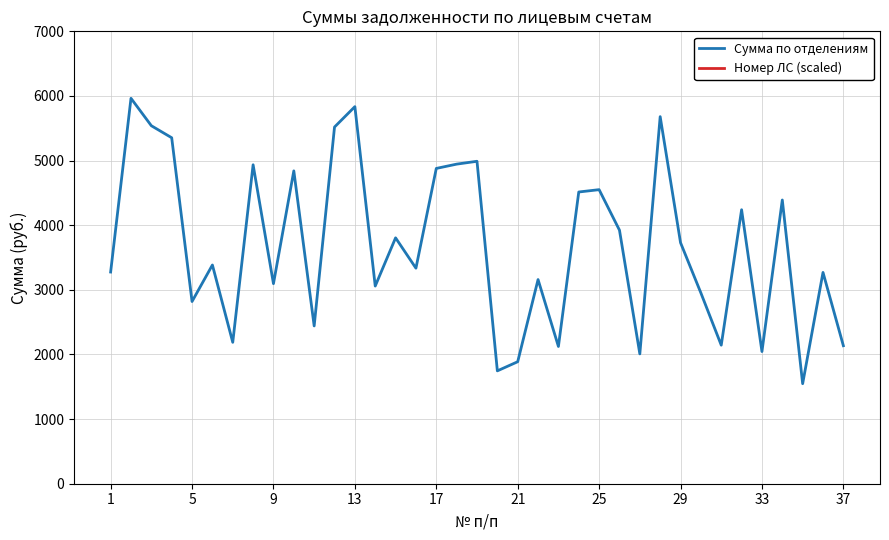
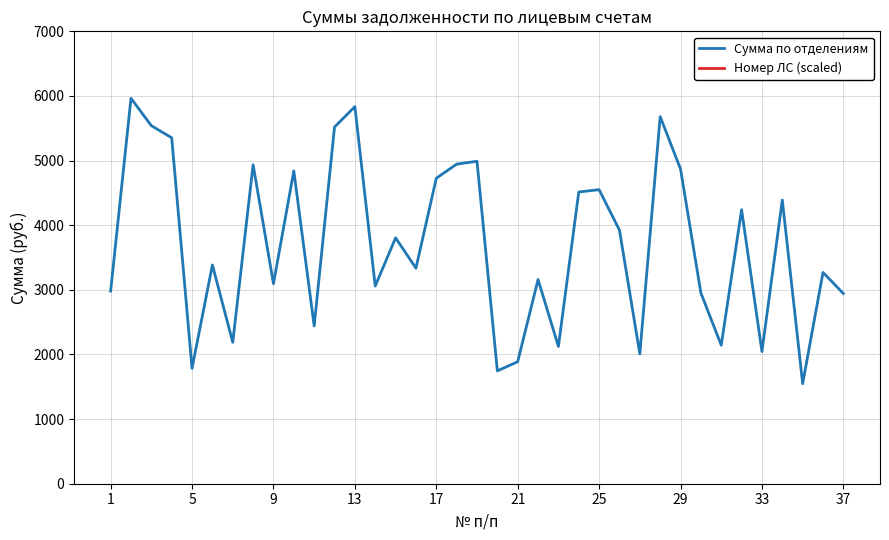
Сумма по отделениям, 1: 3300 -> 3000
Сумма по отделениям, 5: 2800 -> 1800
Сумма по отделениям, 17: 4900 -> 4700
Сумма по отделениям, 29: 3700 -> 4900
Сумма по отделениям, 37: 2100 -> 2900
